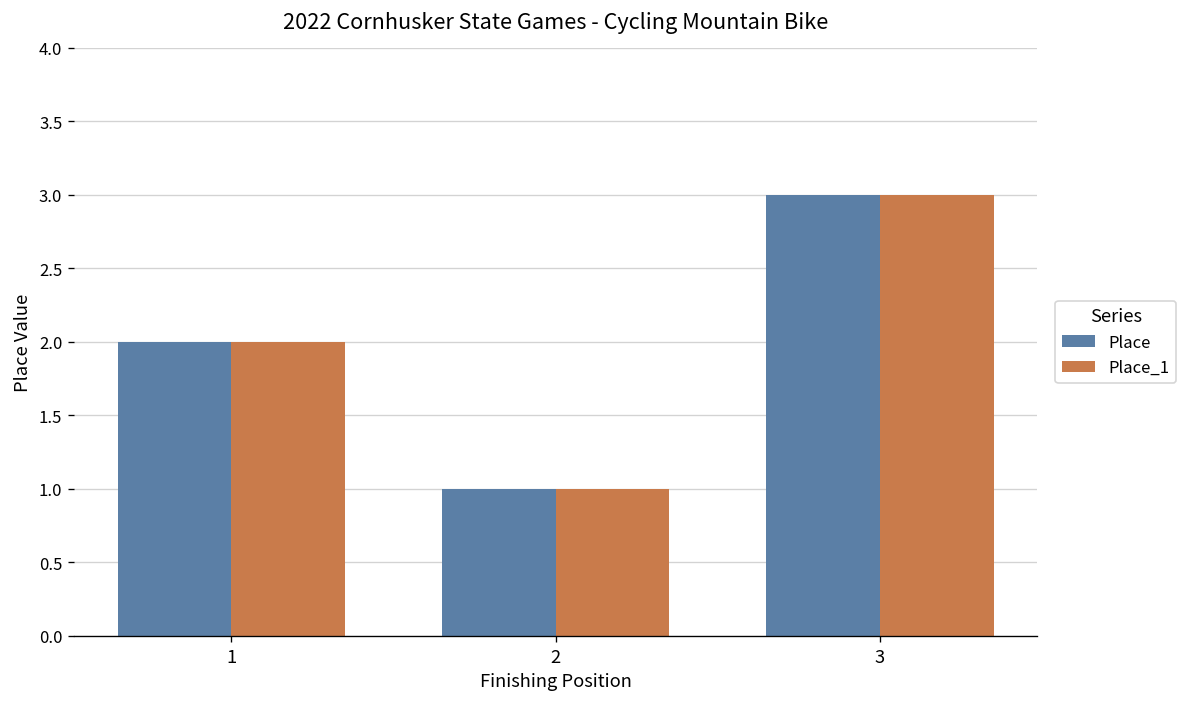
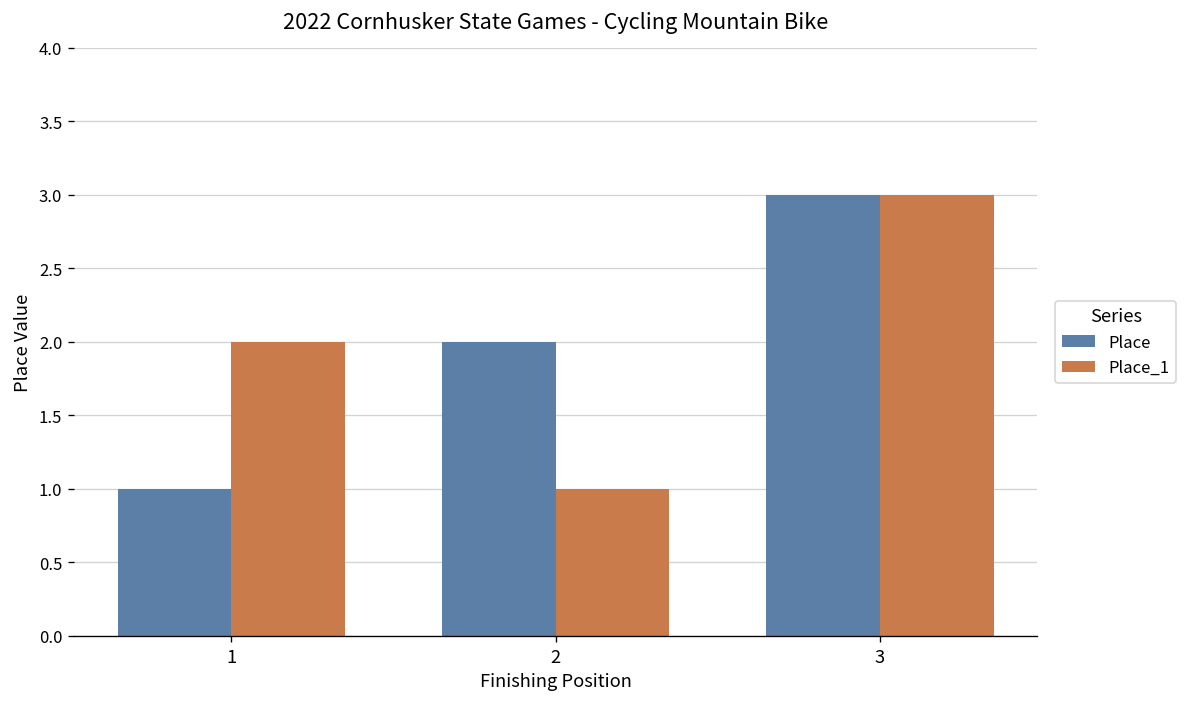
Place, 1: 2 -> 1
Place, 2: 1 -> 2
